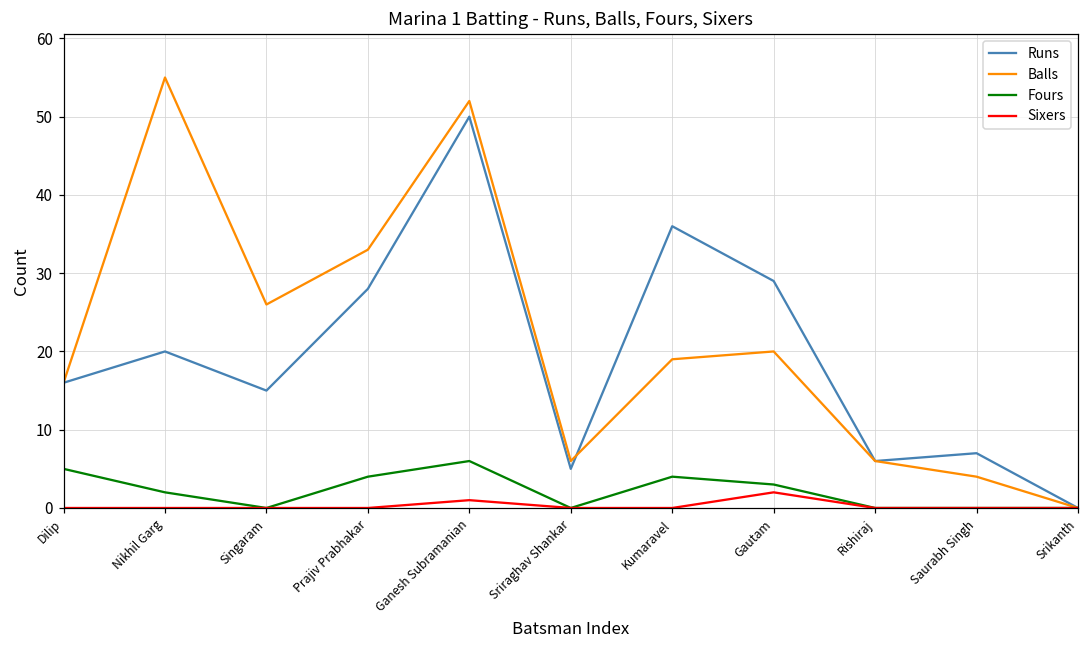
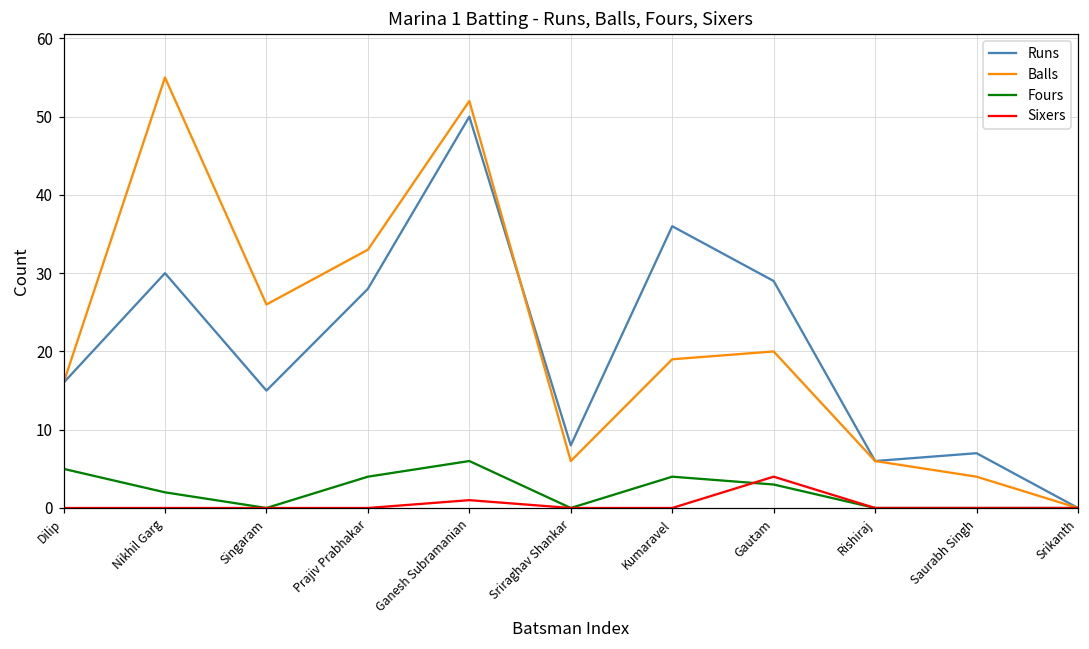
Runs, Nikhil Garg: 20 -> 30
Runs, Sriraghav Shankar: 5 -> 8
Sixers, Gautam: 2 -> 4
